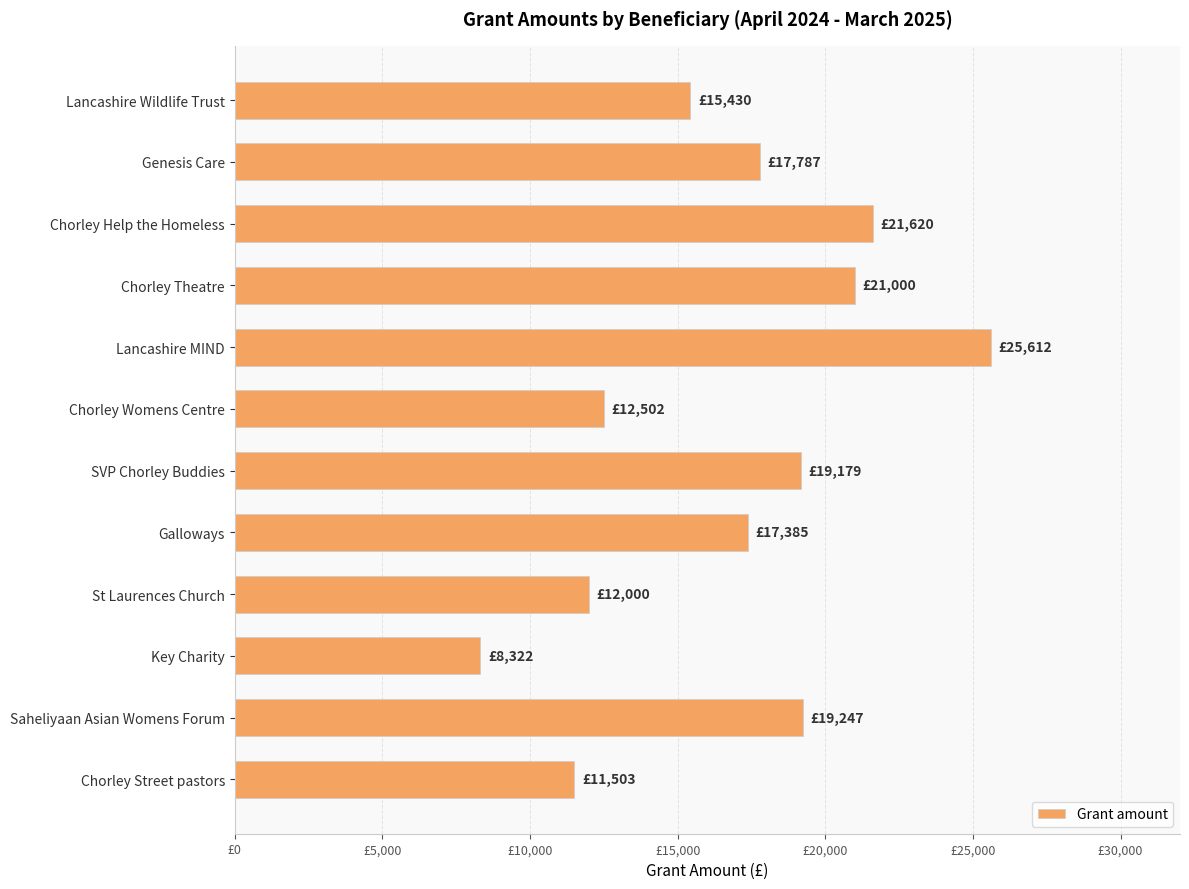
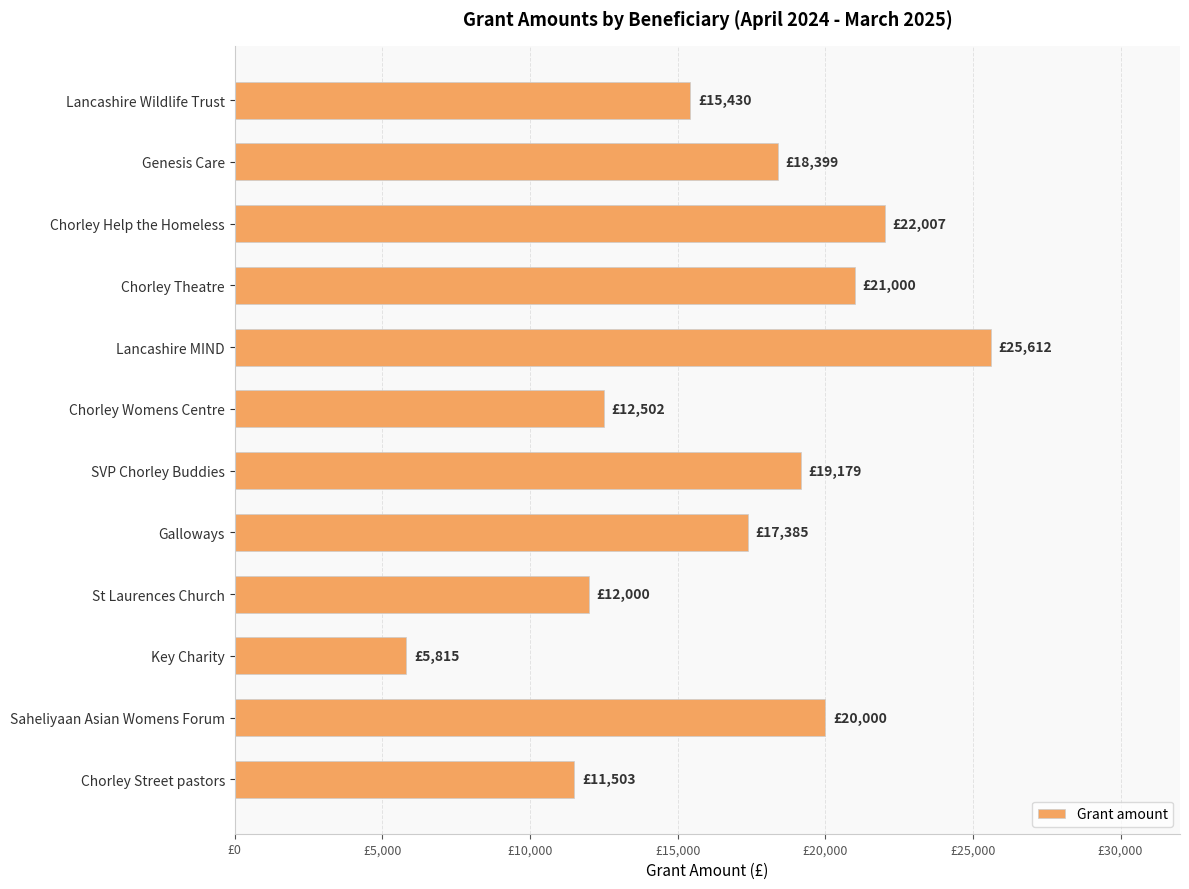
Genesis Care: £17,787 -> £18,399
Chorley Help the Homeless: £21,620 -> £22,007
Key Charity: £8,322 -> £5,815
Saheliyaan Asian Womens Forum: £19,247 -> £20,000
